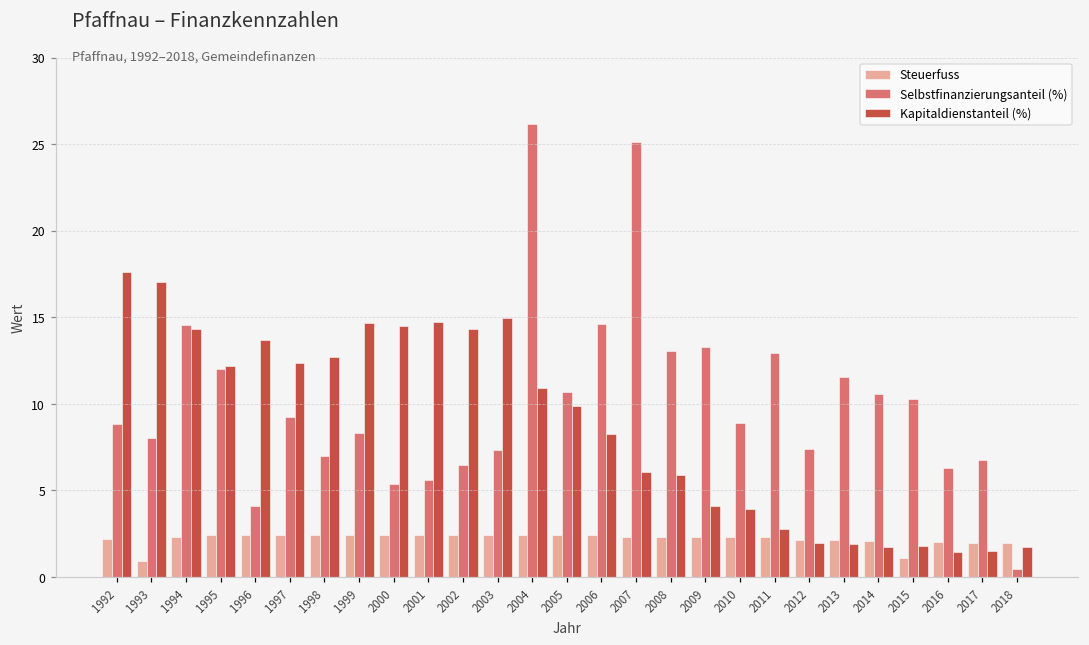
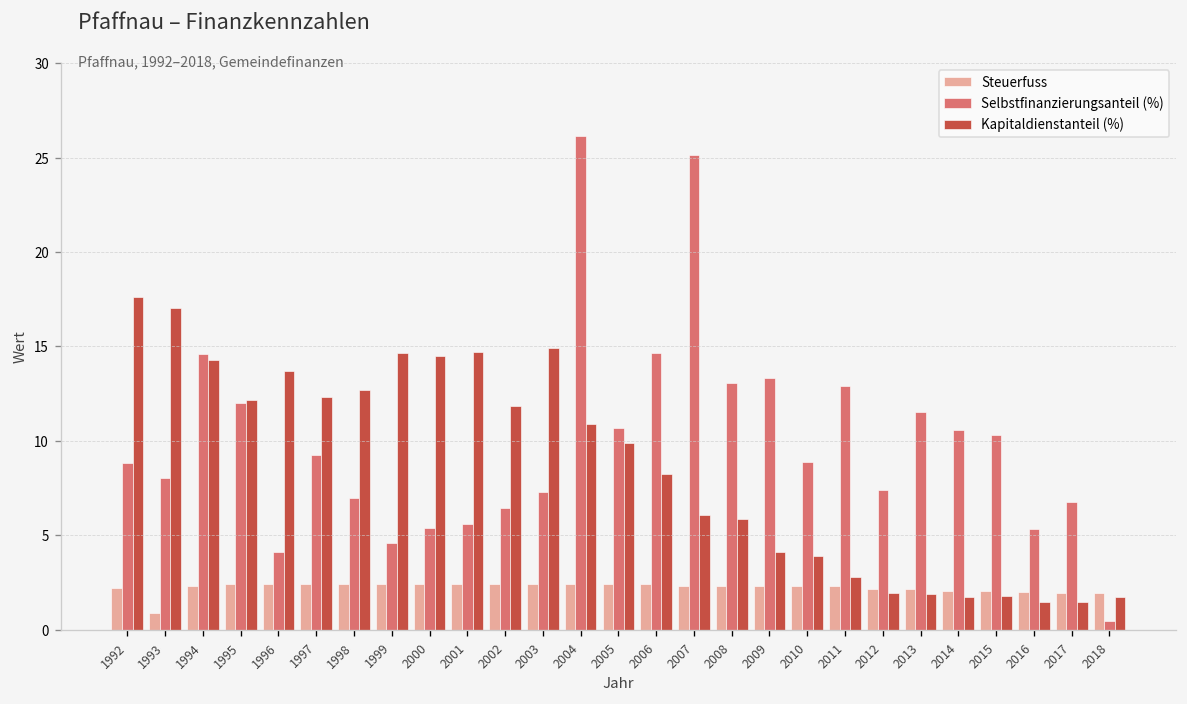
Selbstfinanzierungsanteil (%), 1999: 8.3 -> 4.6
Kapitaldienstanteil (%), 2002: 14.4 -> 11.8
Steuerfuss, 2015: 1.1 -> 2.1
Selbstfinanzierungsanteil (%), 2016: 6.3 -> 5.3
